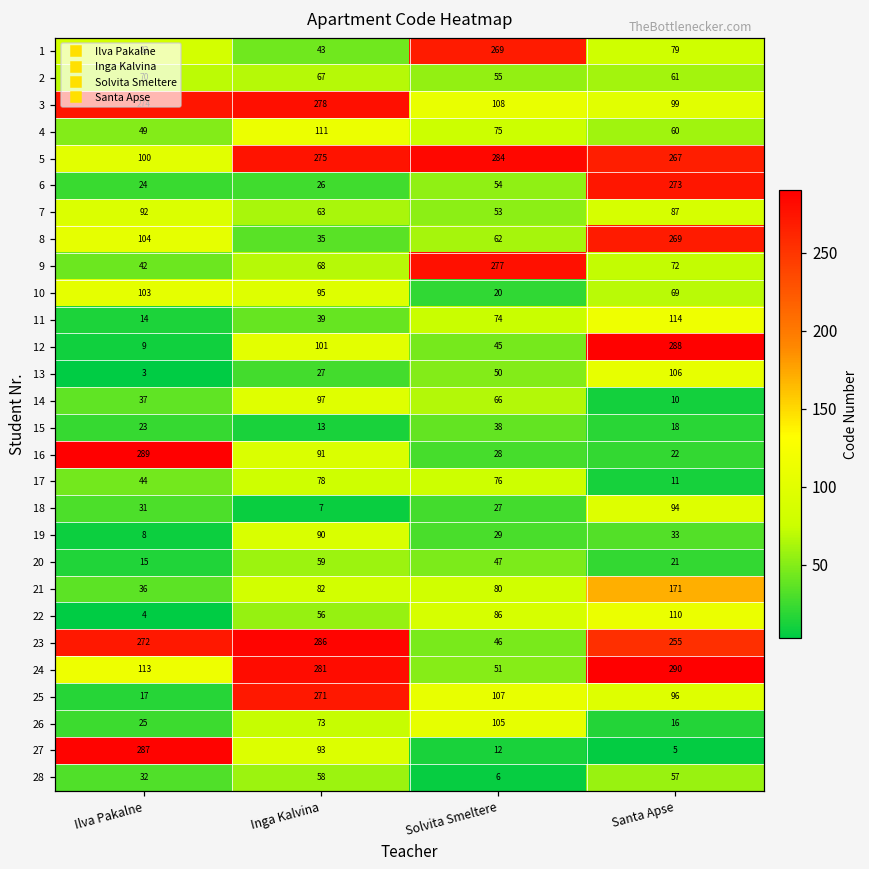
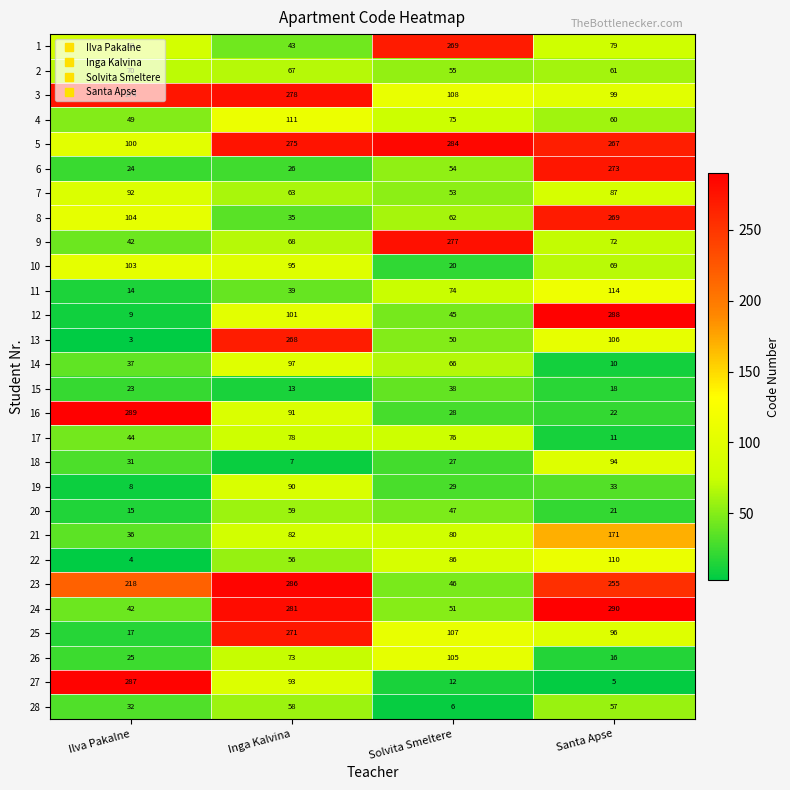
13, Inga Kalvina: 27 -> 268
23, Ilva Pakalne: 272 -> 218
24, Ilva Pakalne: 113 -> 42
